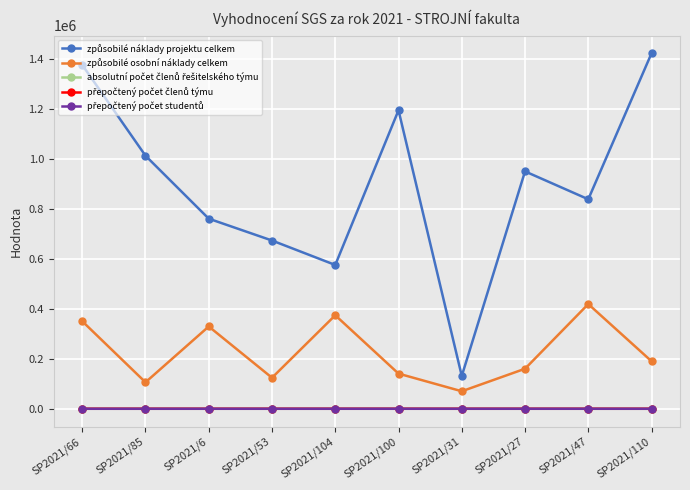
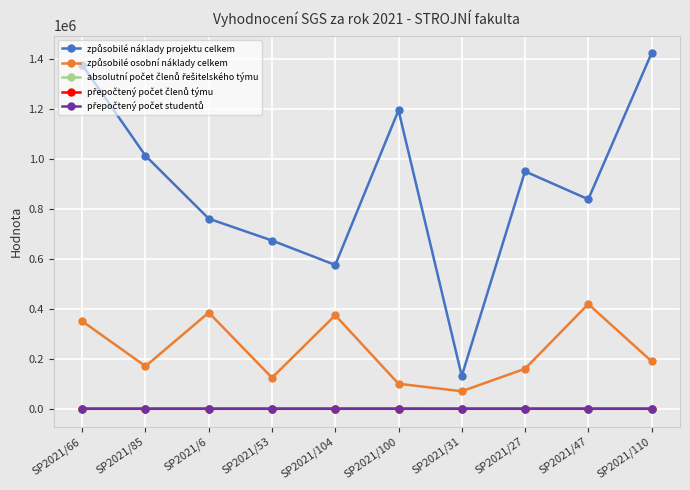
způsobilé osobní náklady celkem, SP2021/85: 110000 -> 170000
způsobilé osobní náklady celkem, SP2021/6: 330000 -> 380000
způsobilé osobní náklady celkem, SP2021/100: 140000 -> 100000
